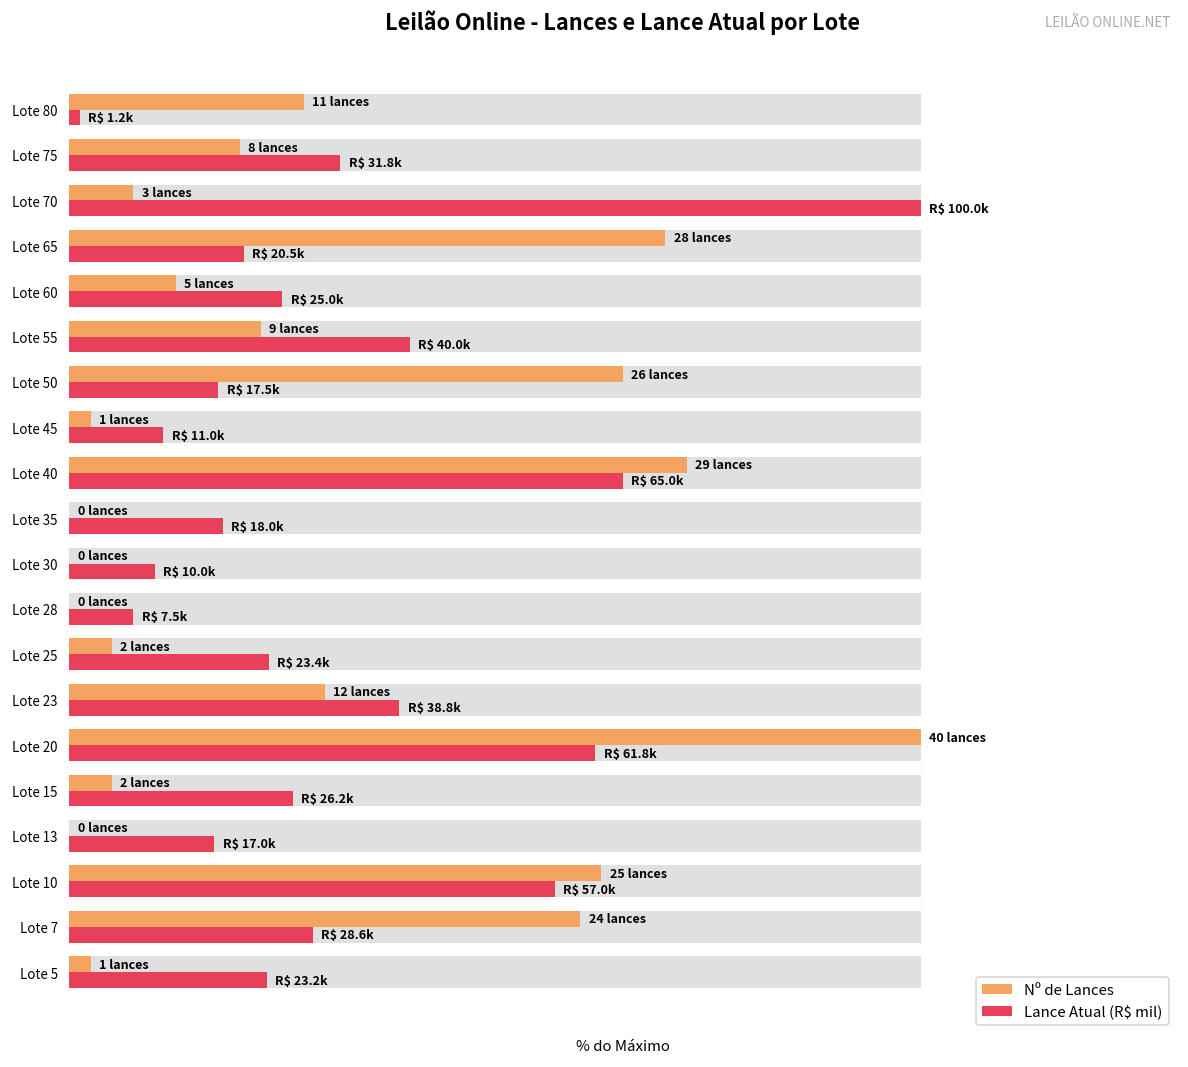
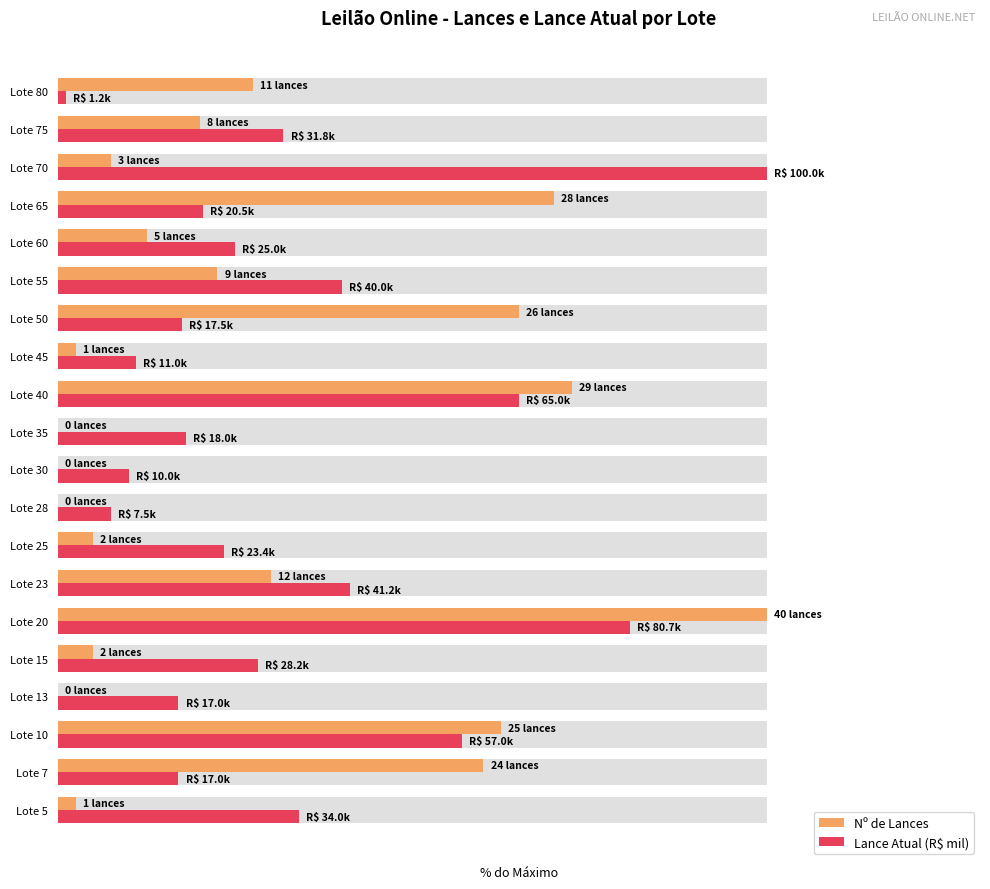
Lance Atual (R$ mil), Lote 23: 38.8k -> 41.2k
Lance Atual (R$ mil), Lote 20: 61.8k -> 80.7k
Lance Atual (R$ mil), Lote 15: 26.2k -> 28.2k
Lance Atual (R$ mil), Lote 7: 28.6k -> 17.0k
Lance Atual (R$ mil), Lote 5: 23.2k -> 34.0k
